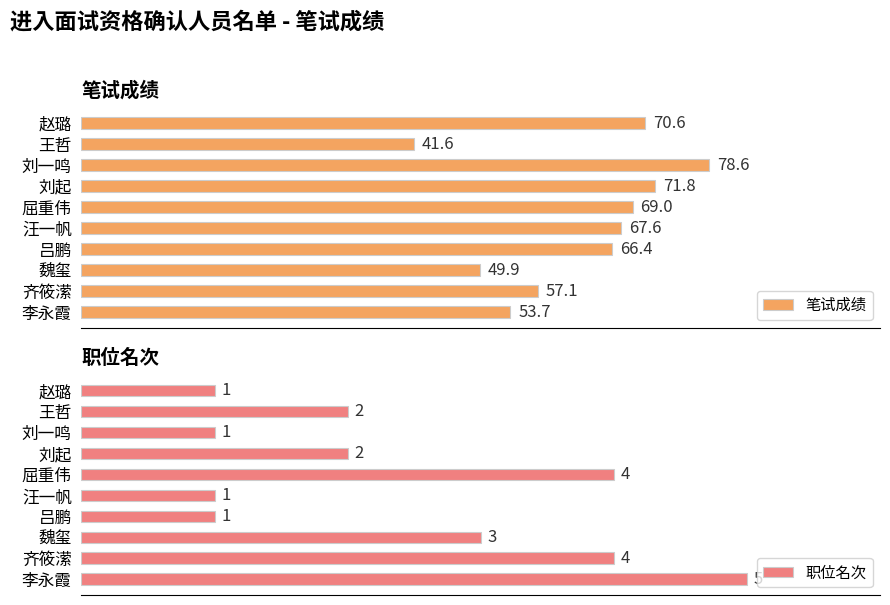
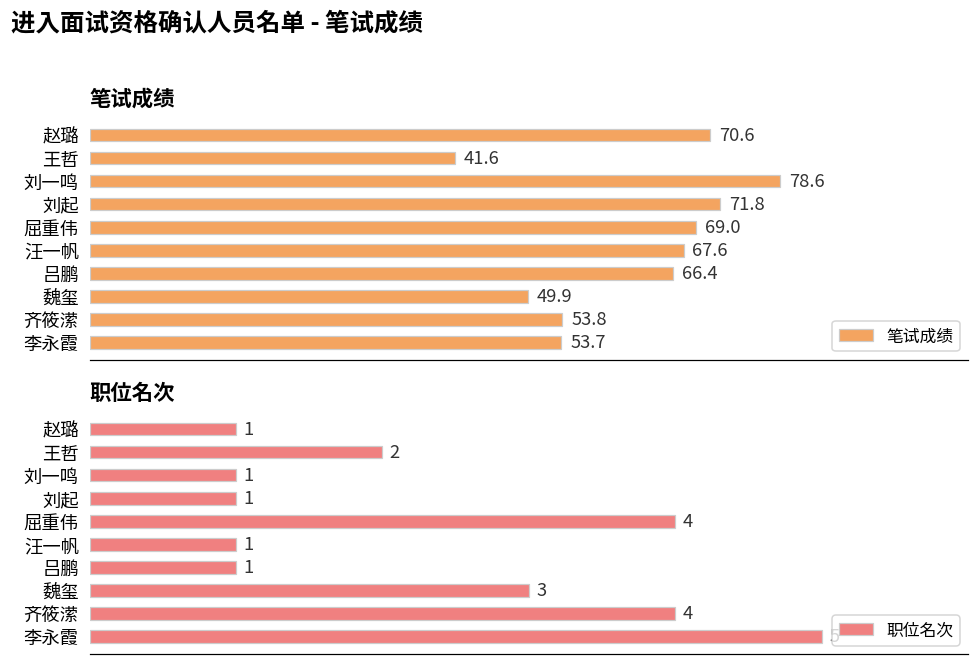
笔试成绩, 齐筱潆: 57.1 -> 53.8
职位名次, 刘起: 2 -> 1
